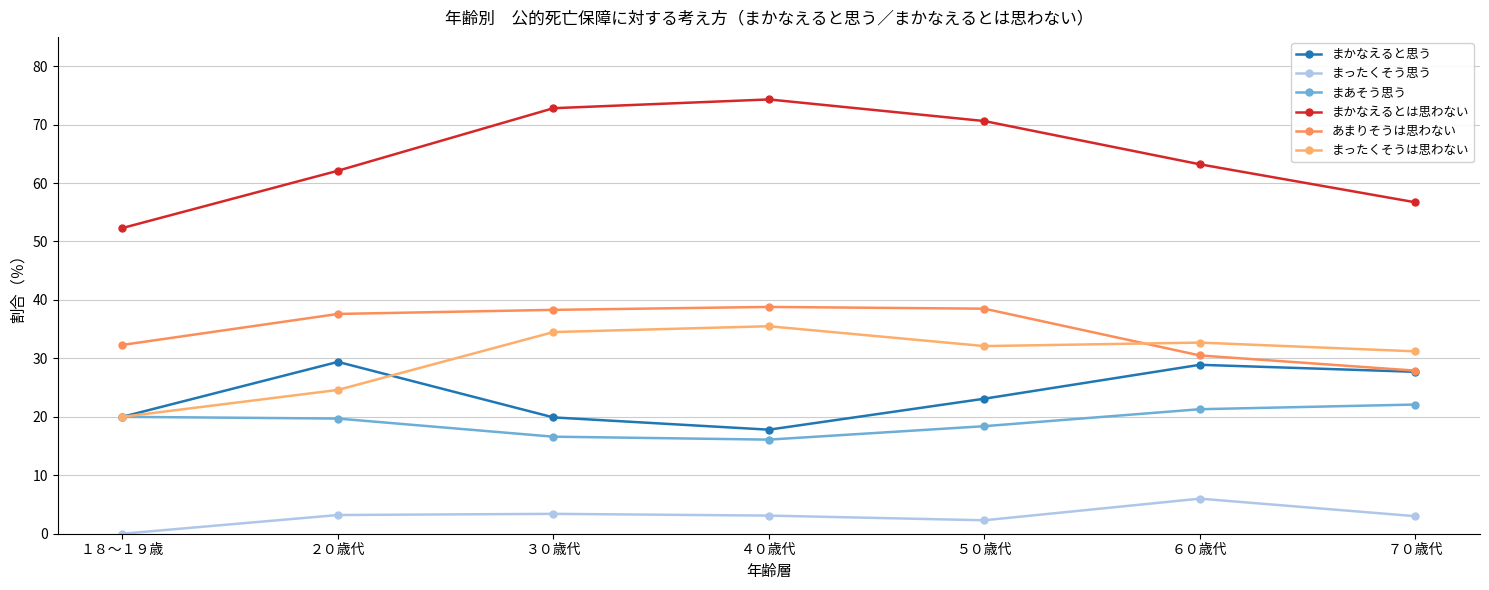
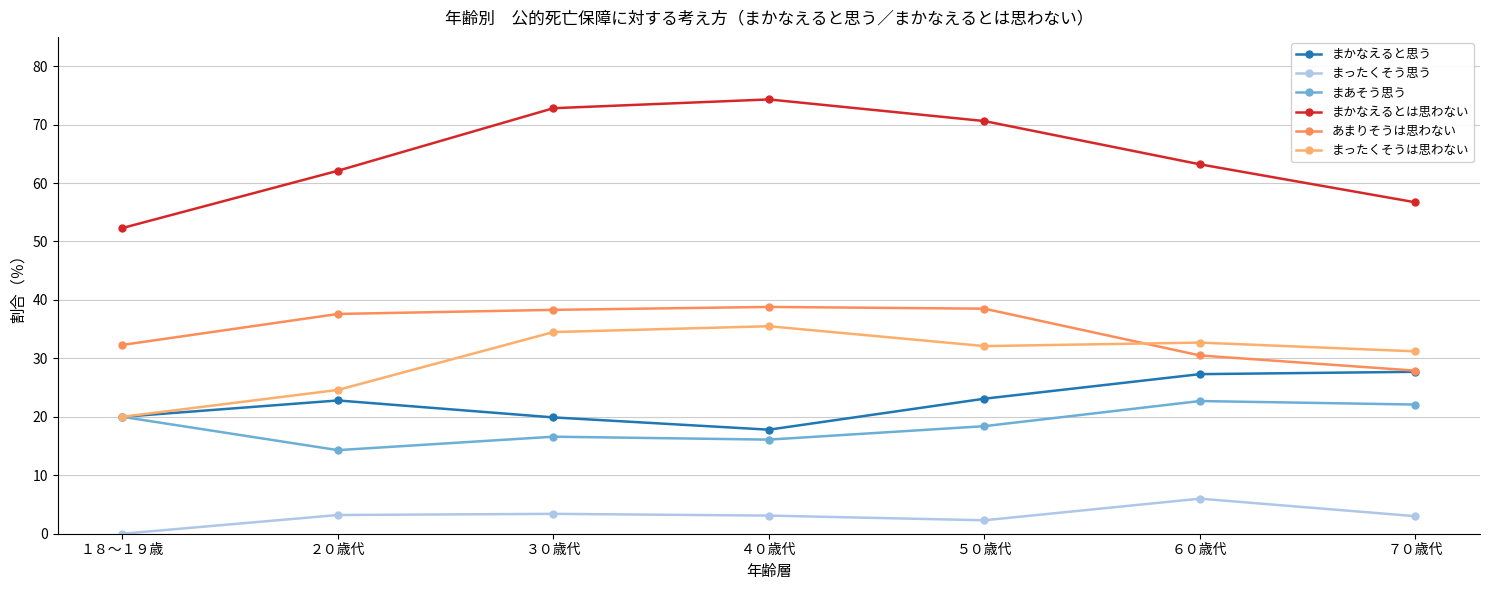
まかなえると思う, ２０歳代: 29 -> 23
まあそう思う, ２０歳代: 20 -> 14
まかなえると思う, ６０歳代: 29 -> 27
まあそう思う, ６０歳代: 21 -> 23
